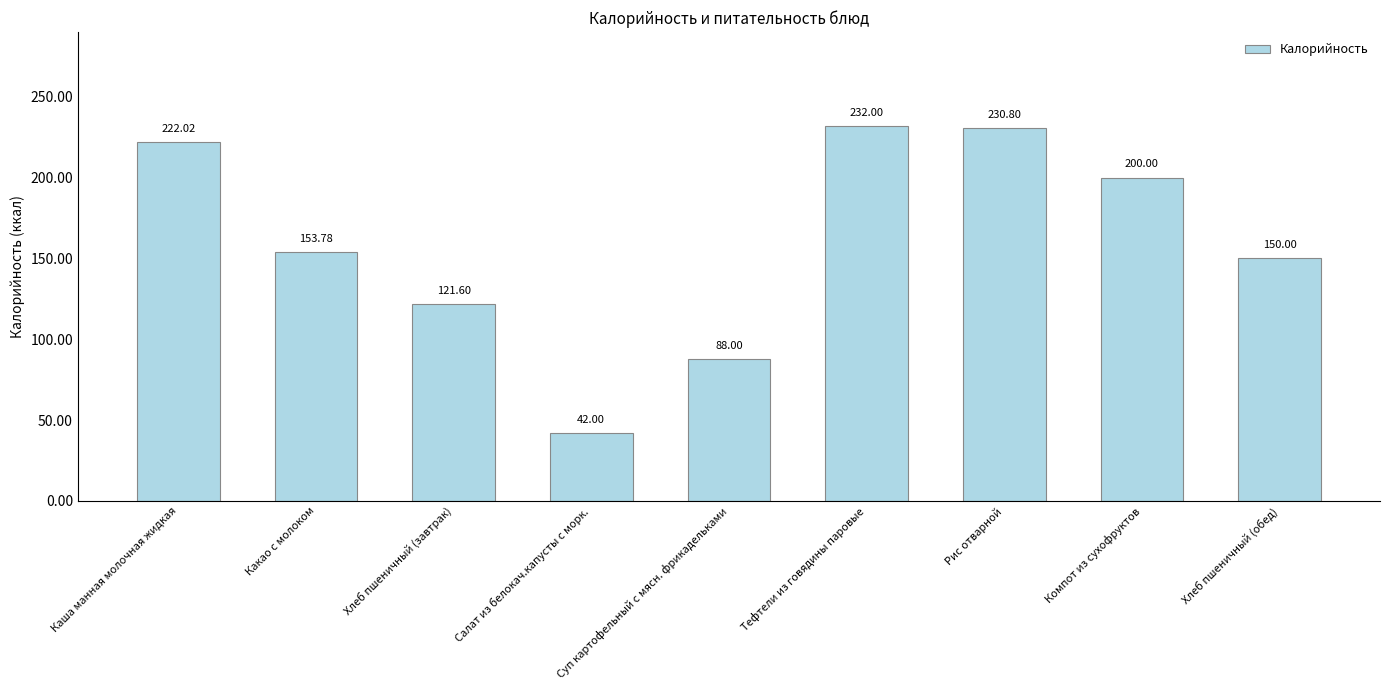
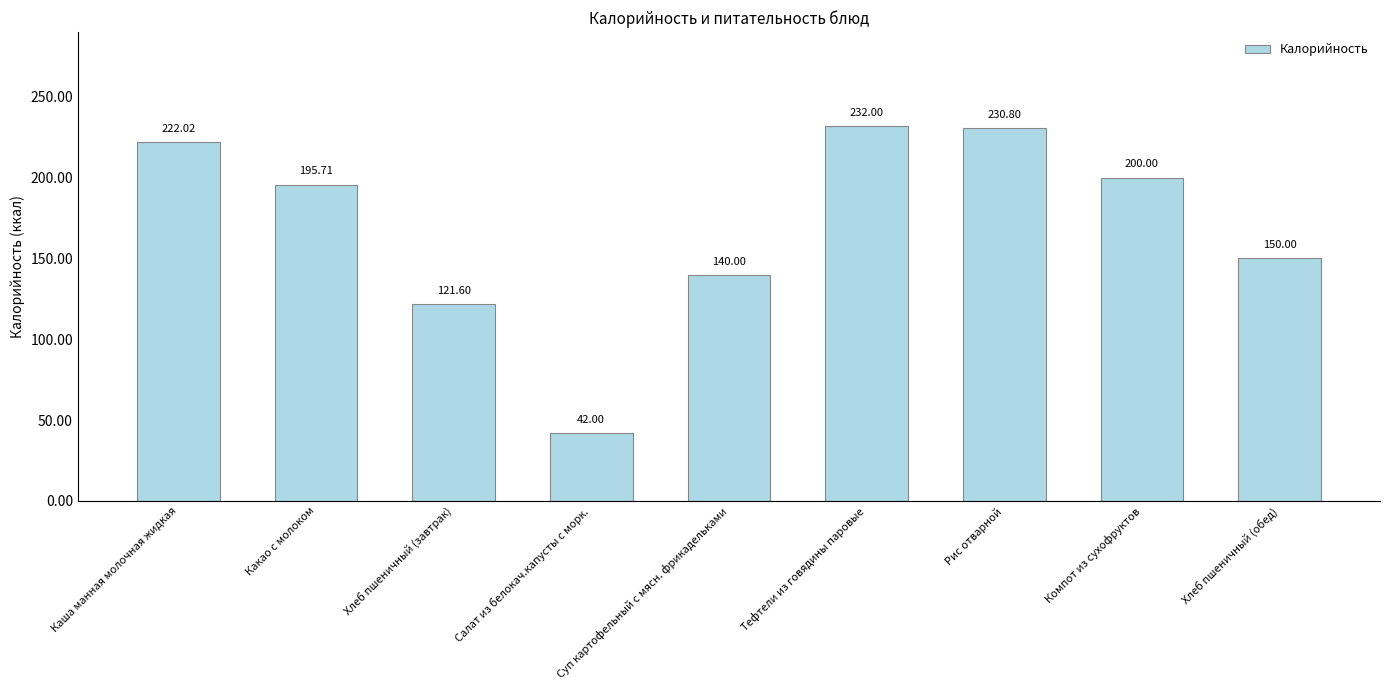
Какао с молоком: 153.78 -> 195.71
Суп картофельный с мясн. фрикадельками: 88.00 -> 140.00
